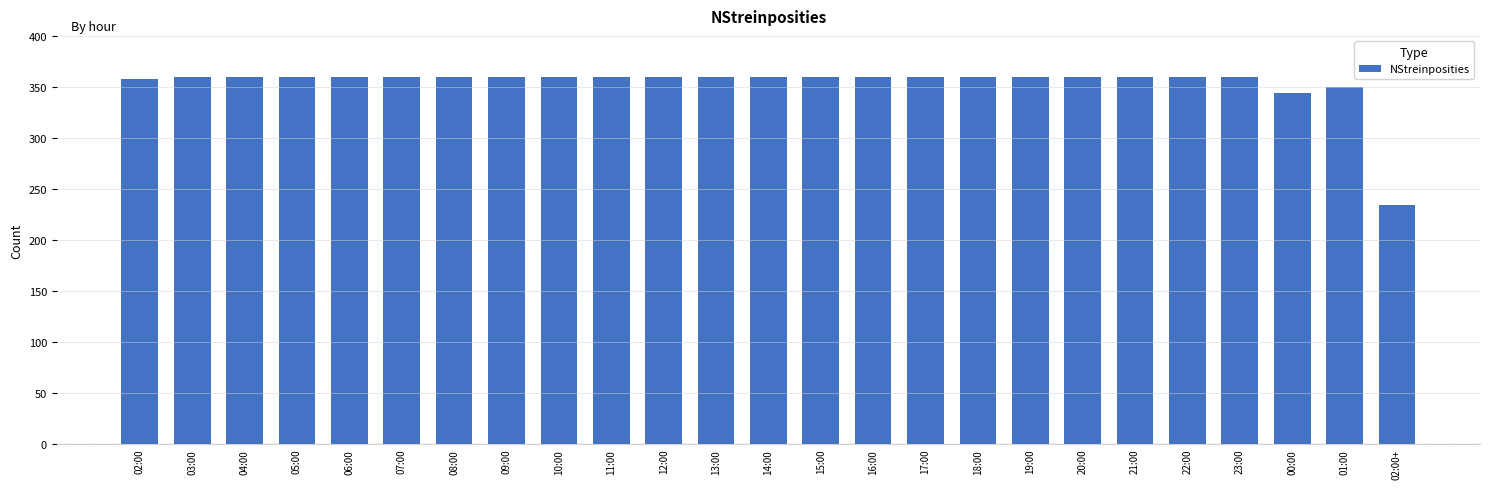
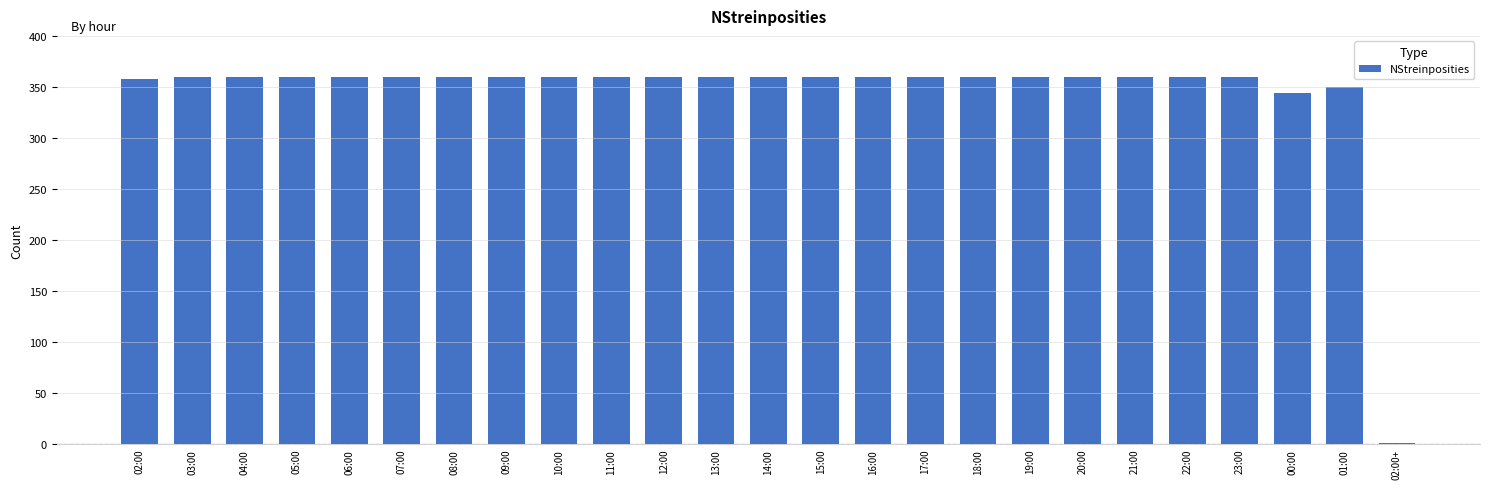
02:00+: 234 -> 1
